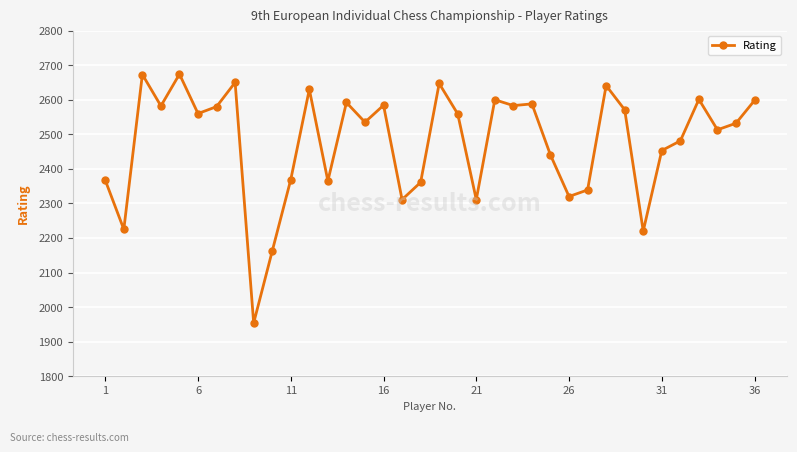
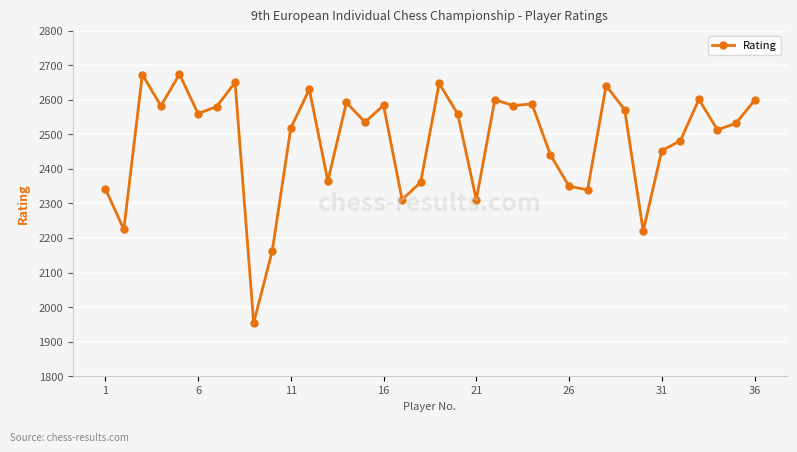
1: 2370 -> 2340
11: 2370 -> 2520
26: 2320 -> 2350
